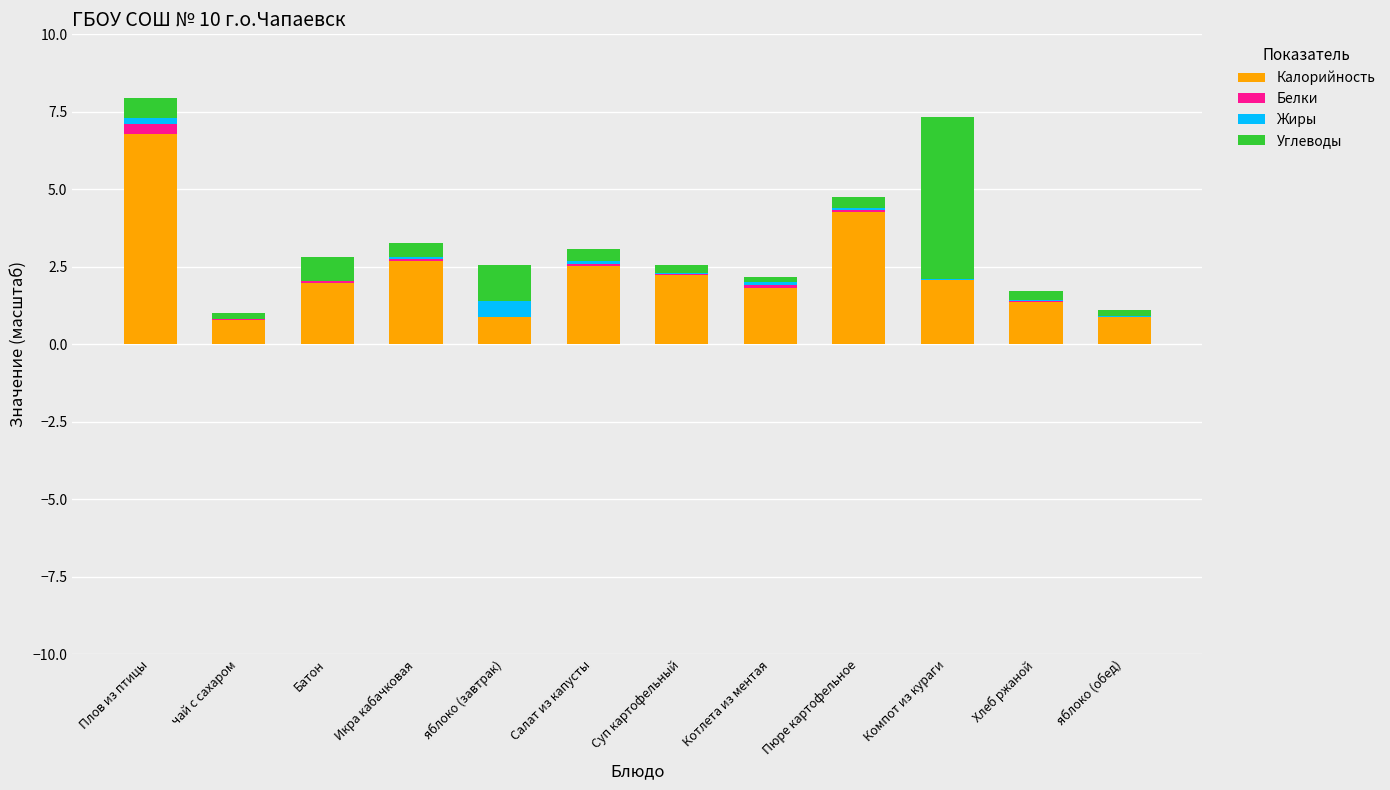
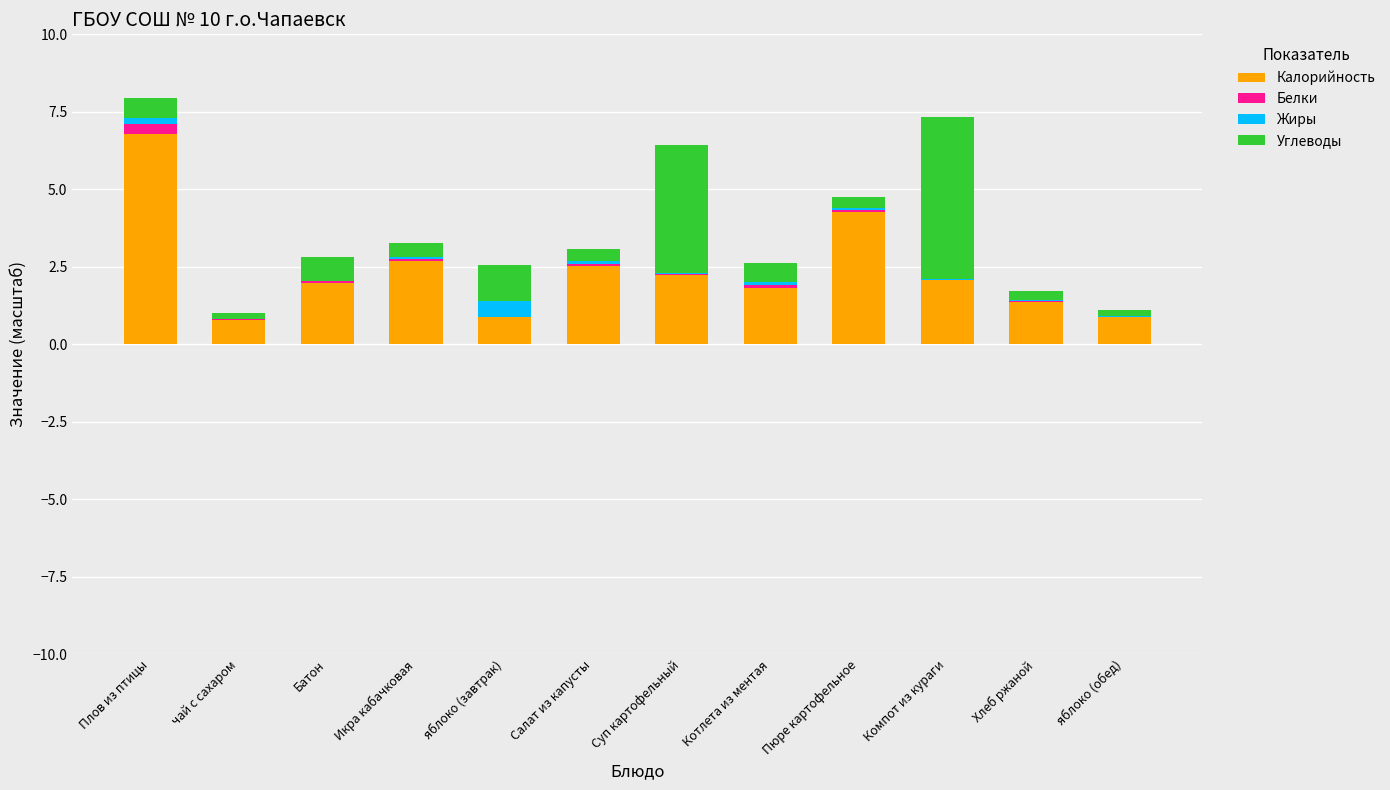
Углеводы, Суп картофельный: 0.3 -> 4.1
Углеводы, Котлета из ментая: 0.1 -> 0.6
